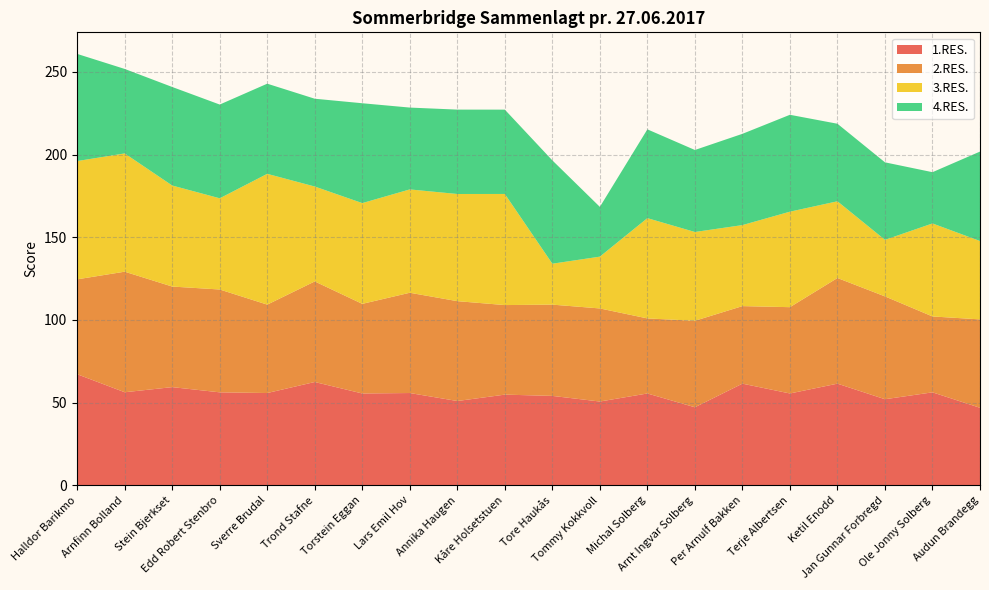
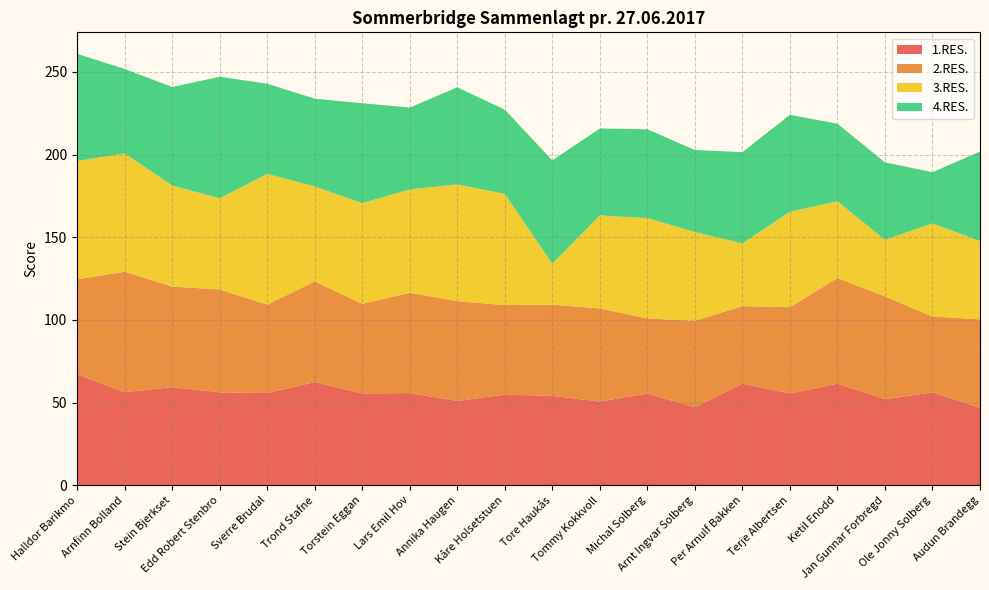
4.RES., Edd Robert Stenbro: 57 -> 74
3.RES., Annika Haugen: 65 -> 71
4.RES., Annika Haugen: 51 -> 59
3.RES., Tommy Kokkvoll: 31 -> 56
4.RES., Tommy Kokkvoll: 30 -> 53
3.RES., Per Arnulf Bakken: 49 -> 38
